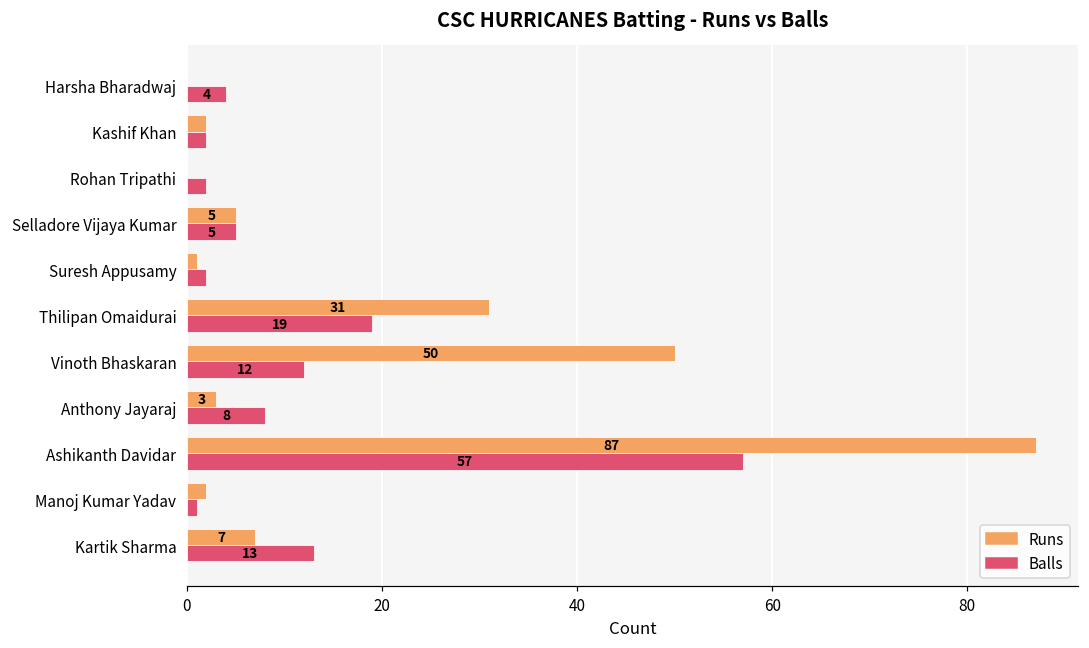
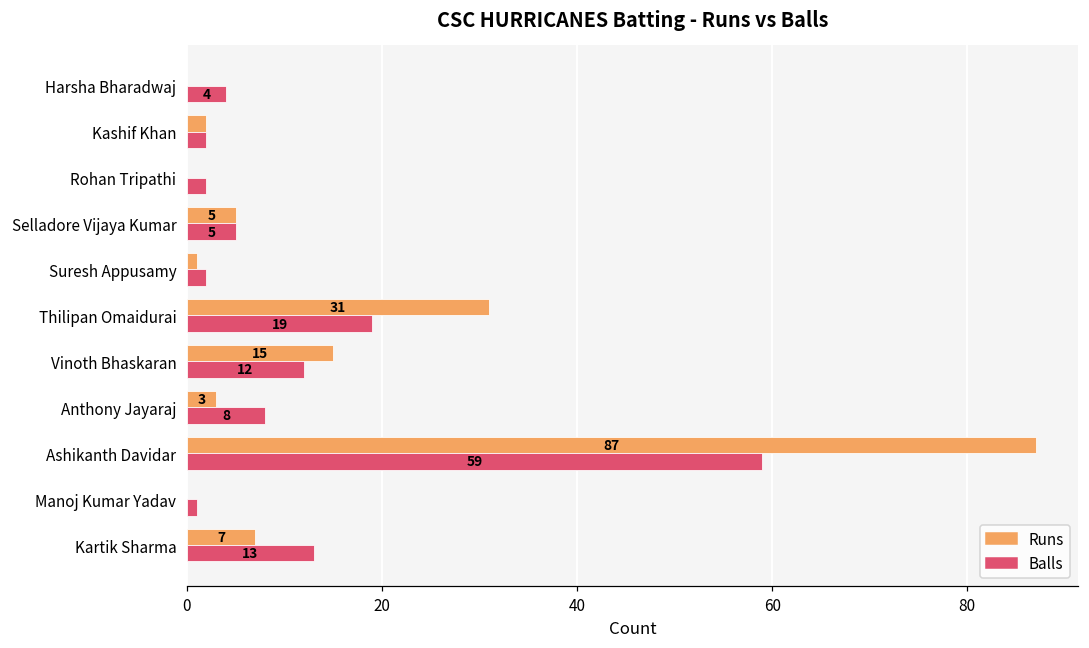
Runs, Vinoth Bhaskaran: 50 -> 15
Balls, Ashikanth Davidar: 57 -> 59
Runs, Manoj Kumar Yadav: 2 -> 0
